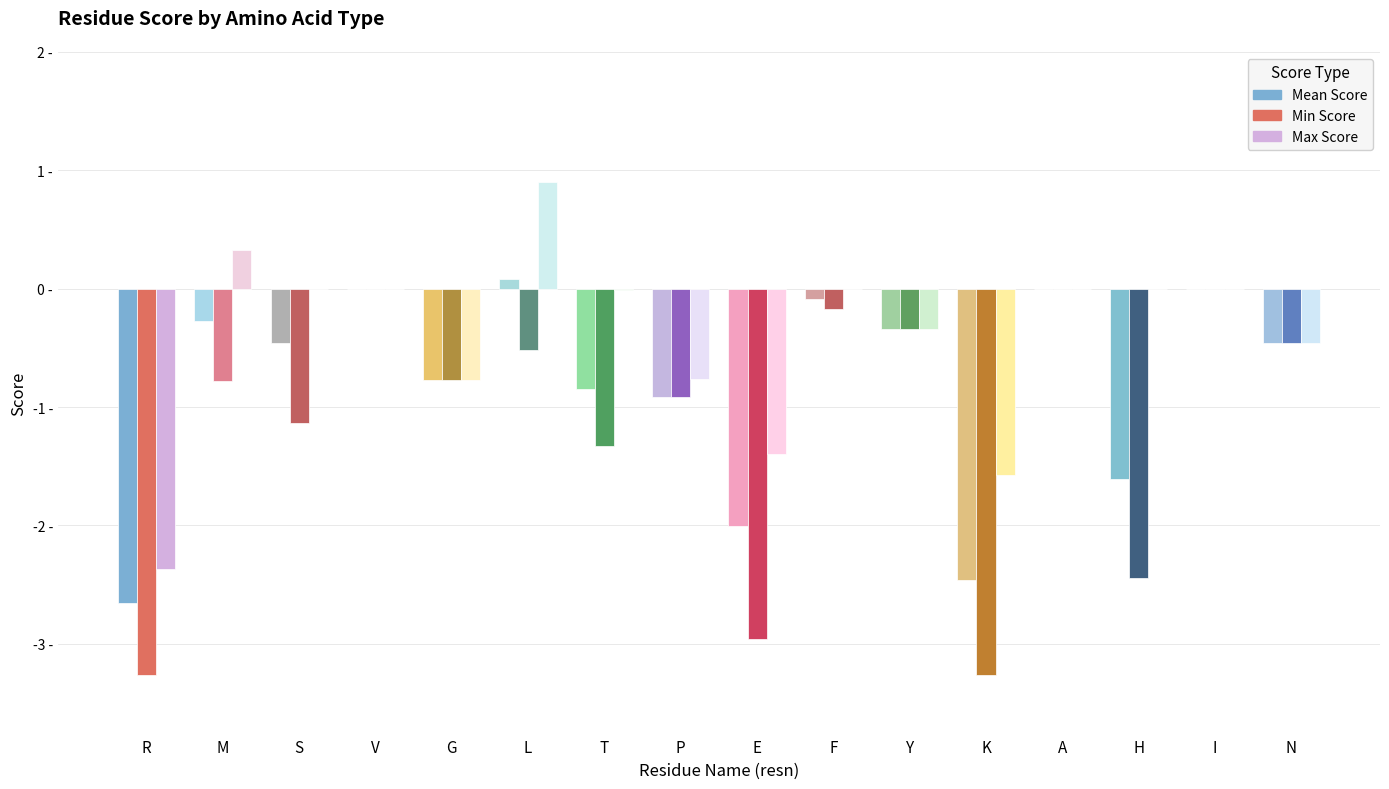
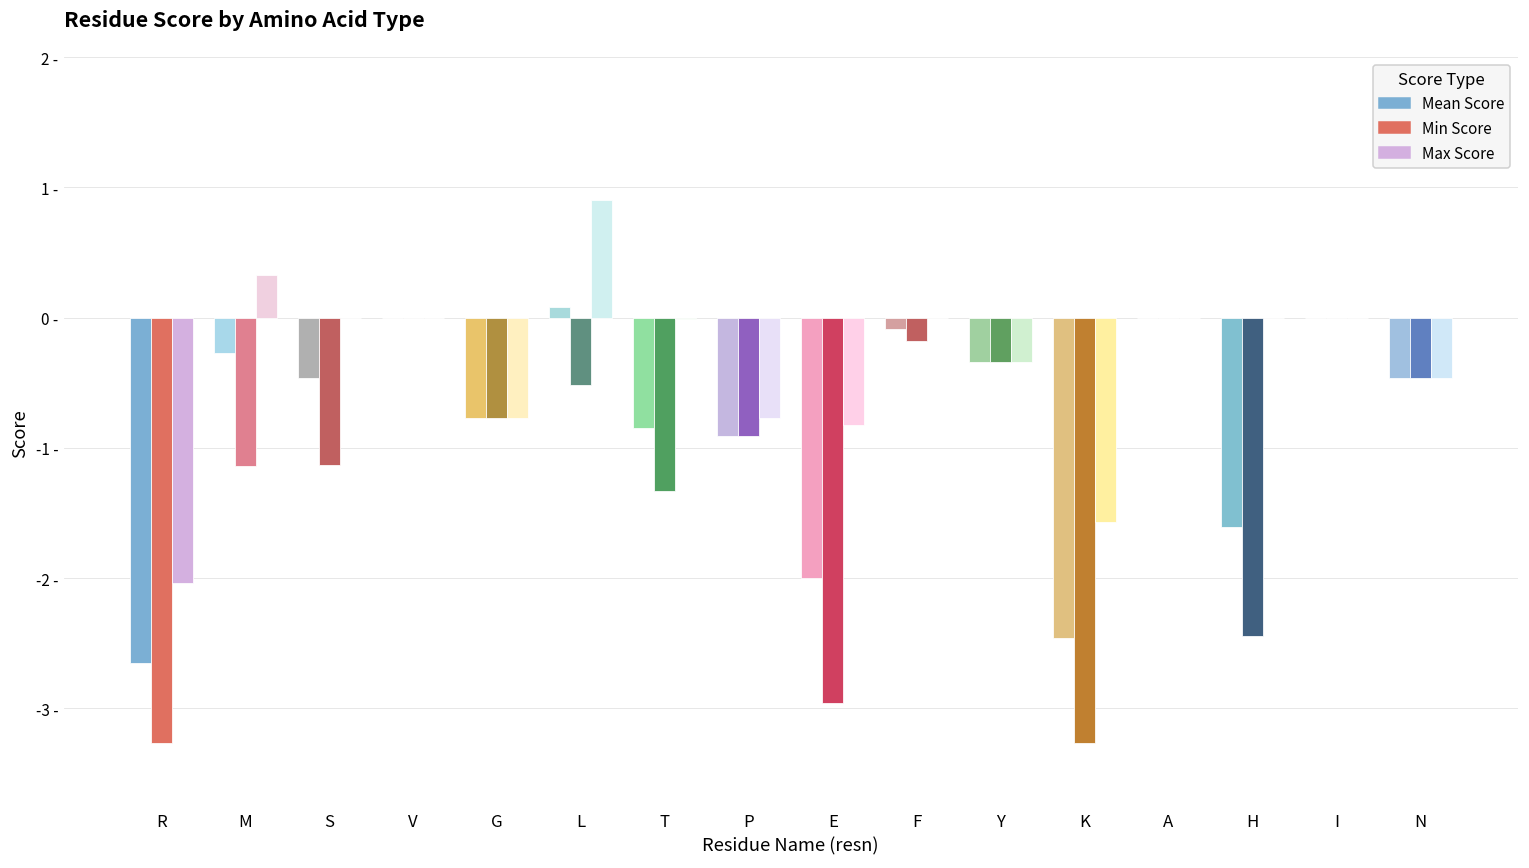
Max Score, R: -2.37 - -> -2.04 -
Min Score, M: -0.78 - -> -1.14 -
Max Score, E: -1.40 - -> -0.82 -
